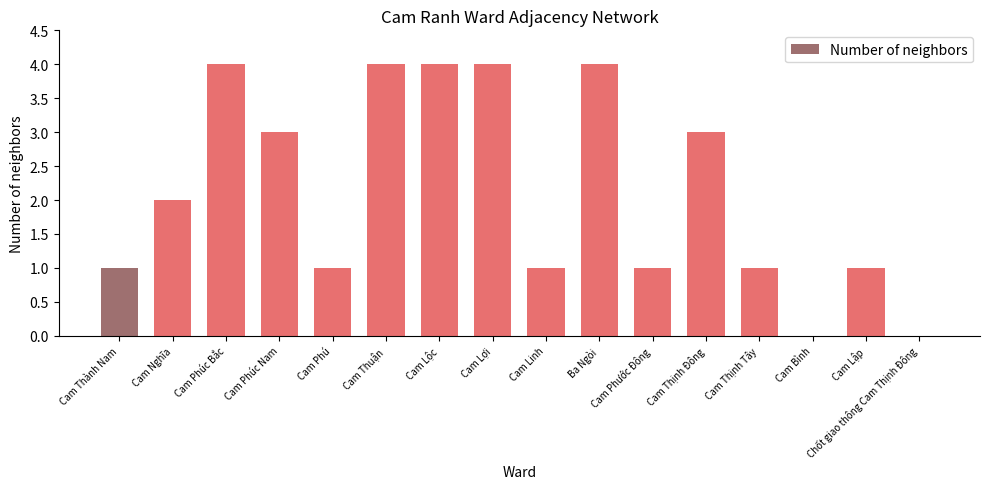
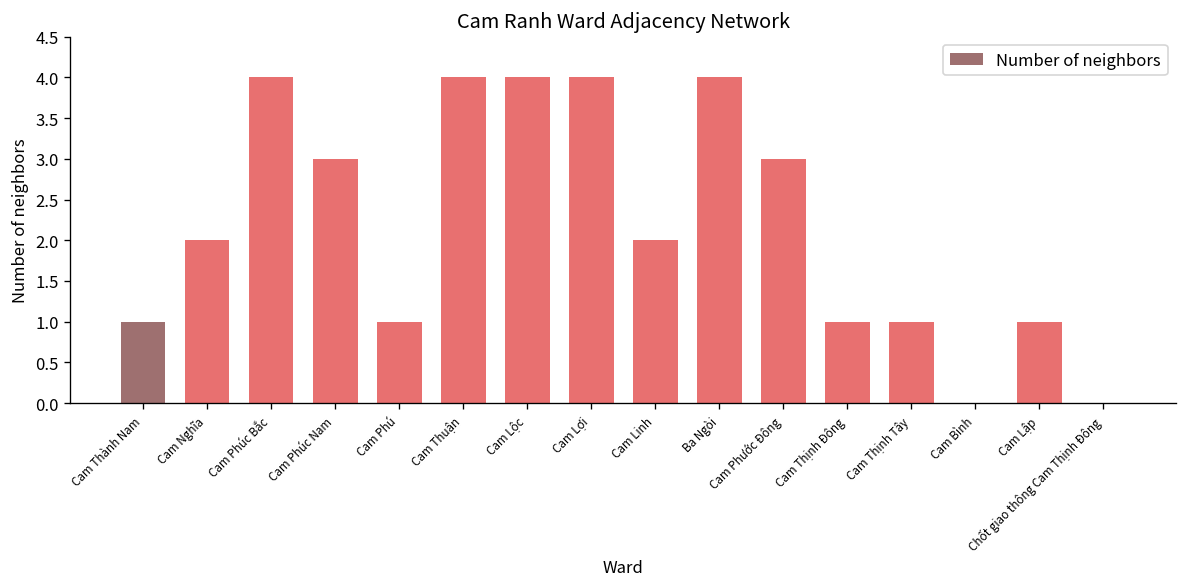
Cam Linh: 1 -> 2
Cam Phước Đông: 1 -> 3
Cam Thịnh Đông: 3 -> 1
